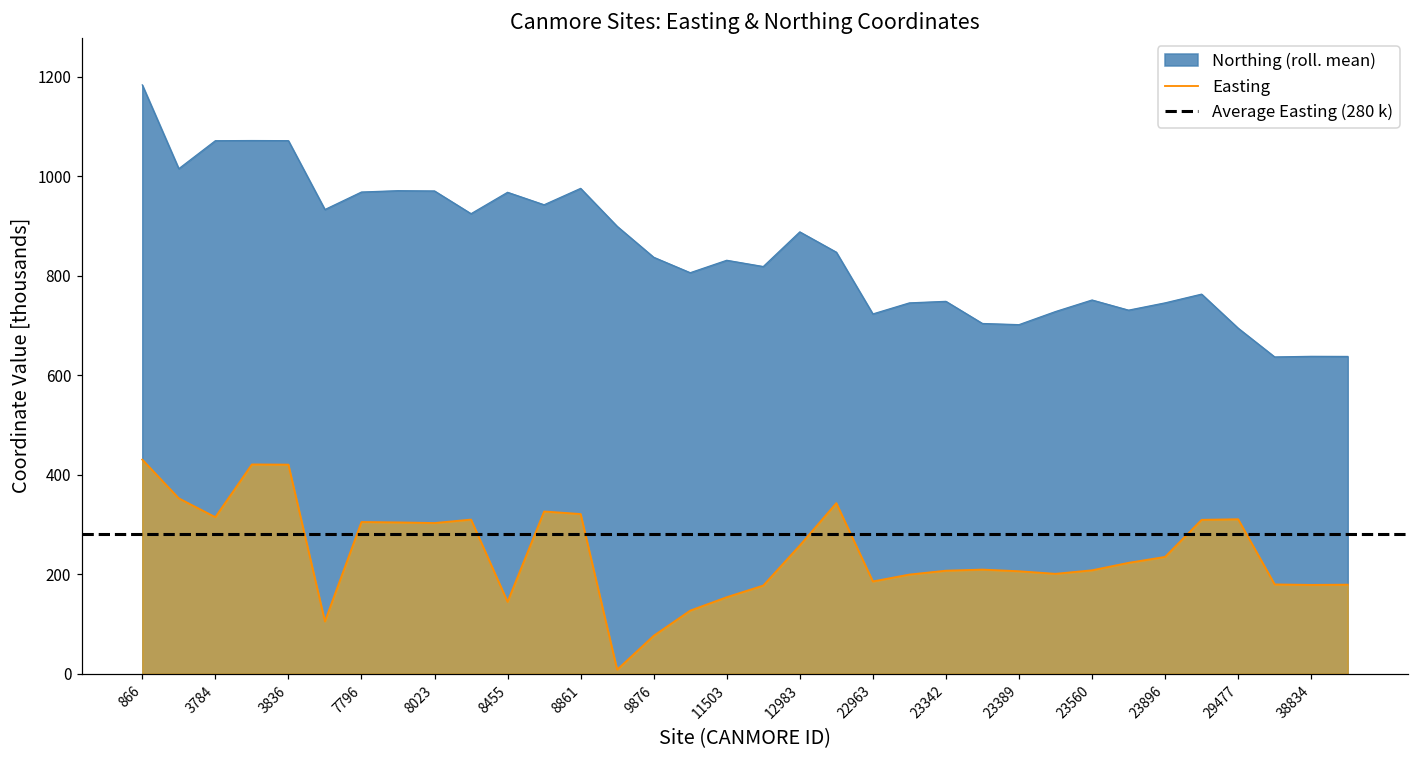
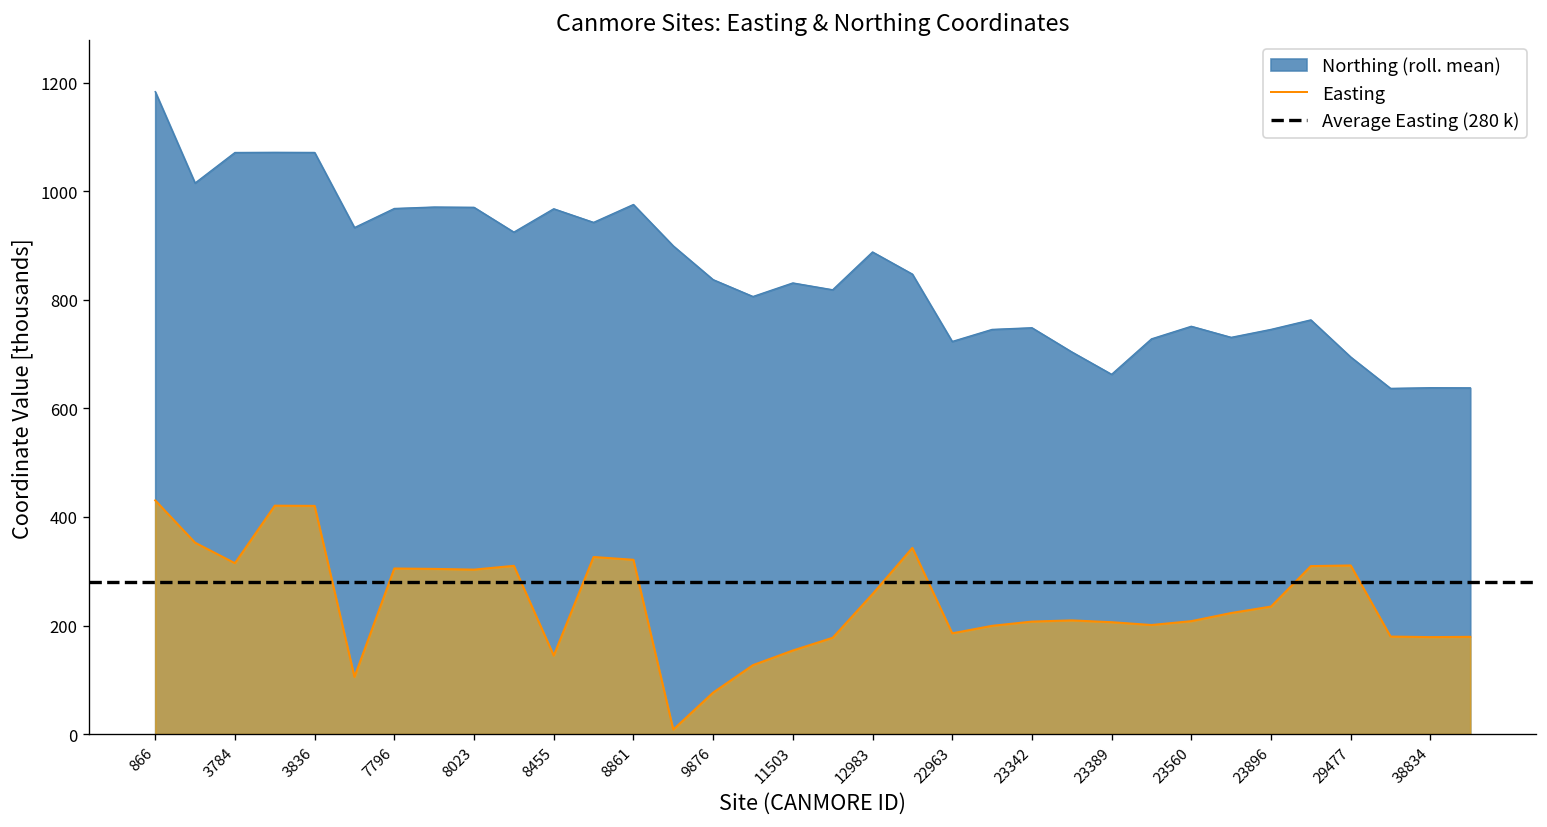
Northing (roll. mean), 23389: 700 -> 660
